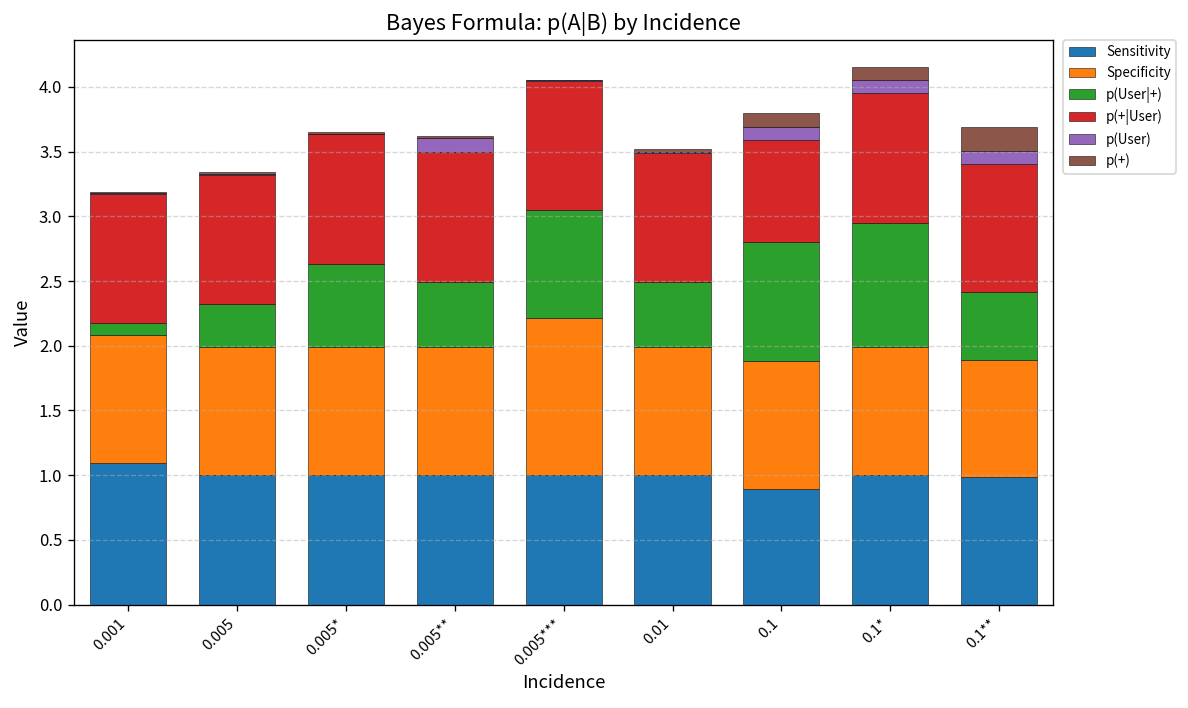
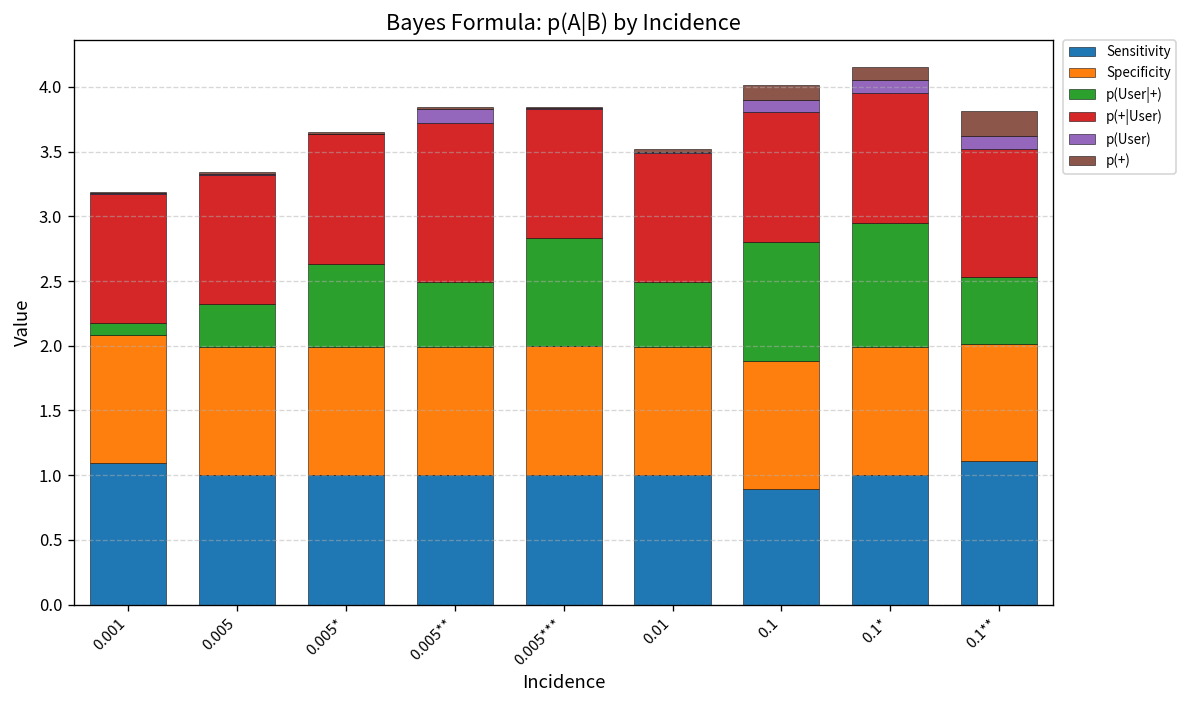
p(+|User), 0.005**: 1.00 -> 1.22
Specificity, 0.005***: 1.21 -> 1.00
p(+|User), 0.1: 0.79 -> 1.00
Sensitivity, 0.1**: 0.99 -> 1.11
